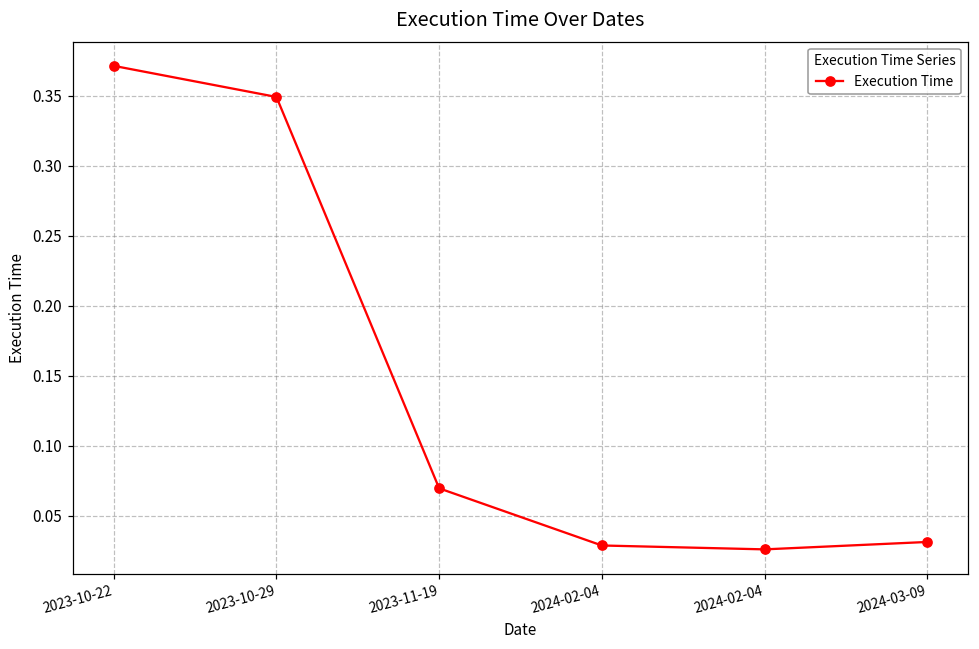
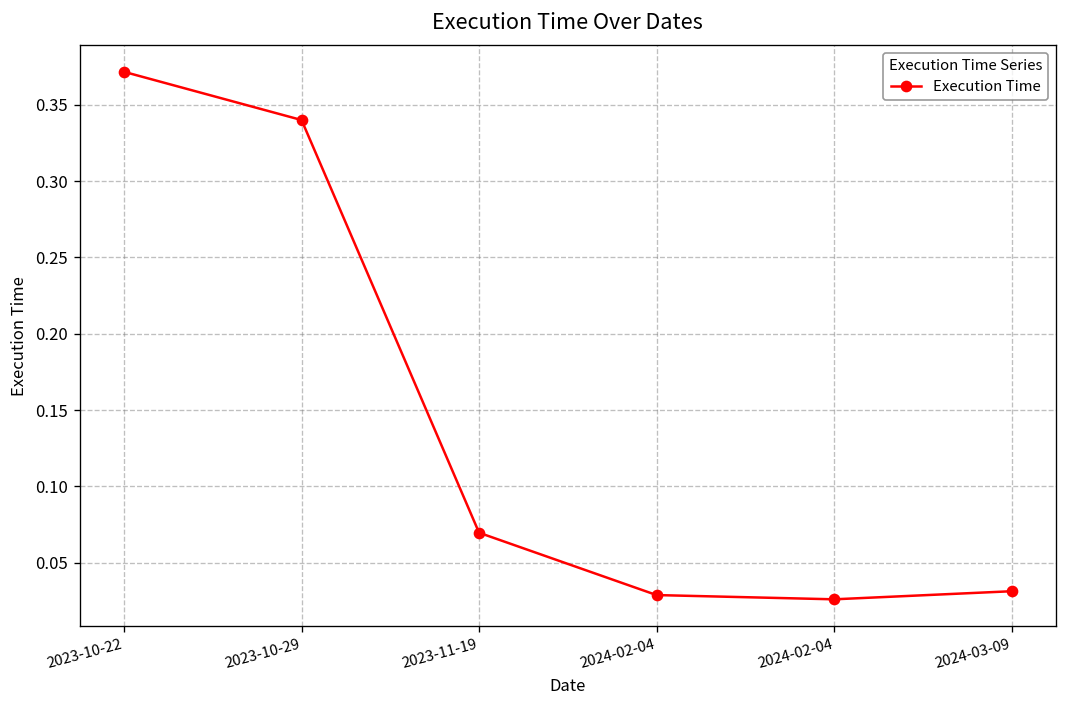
2023-10-29: 0.349 -> 0.340
